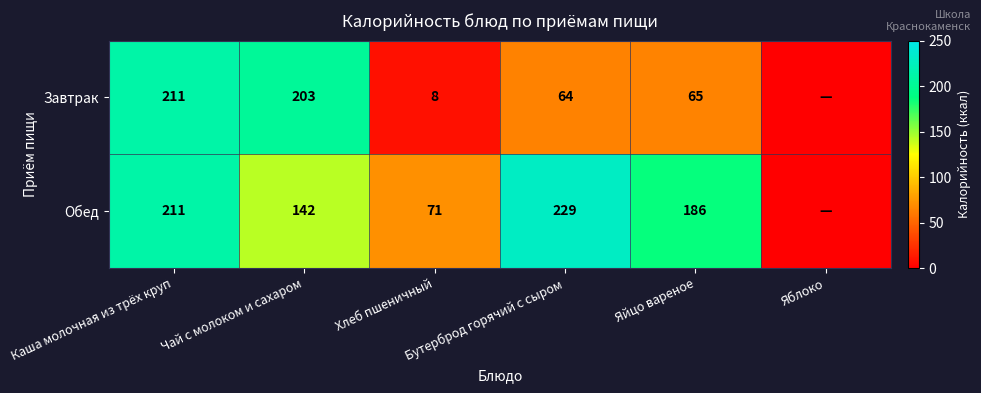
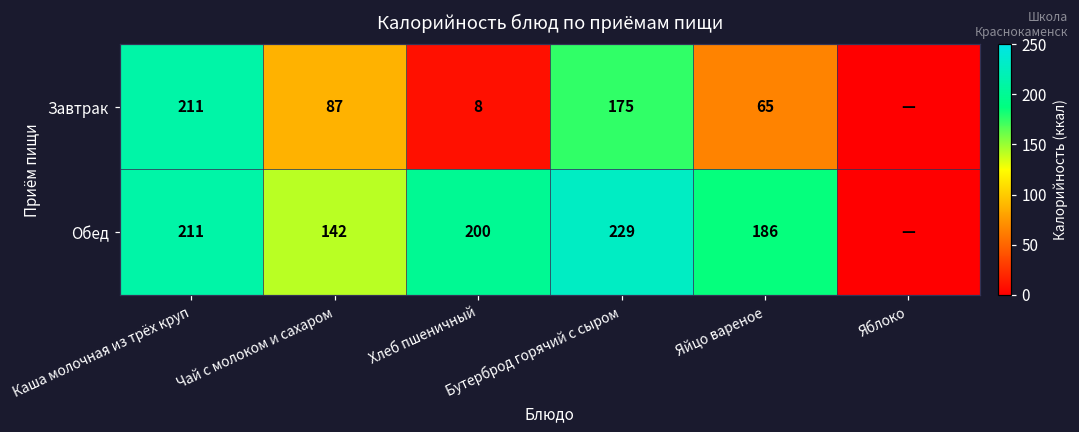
Завтрак, Чай с молоком и сахаром: 203 -> 87
Завтрак, Бутерброд горячий с сыром: 64 -> 175
Обед, Хлеб пшеничный: 71 -> 200
